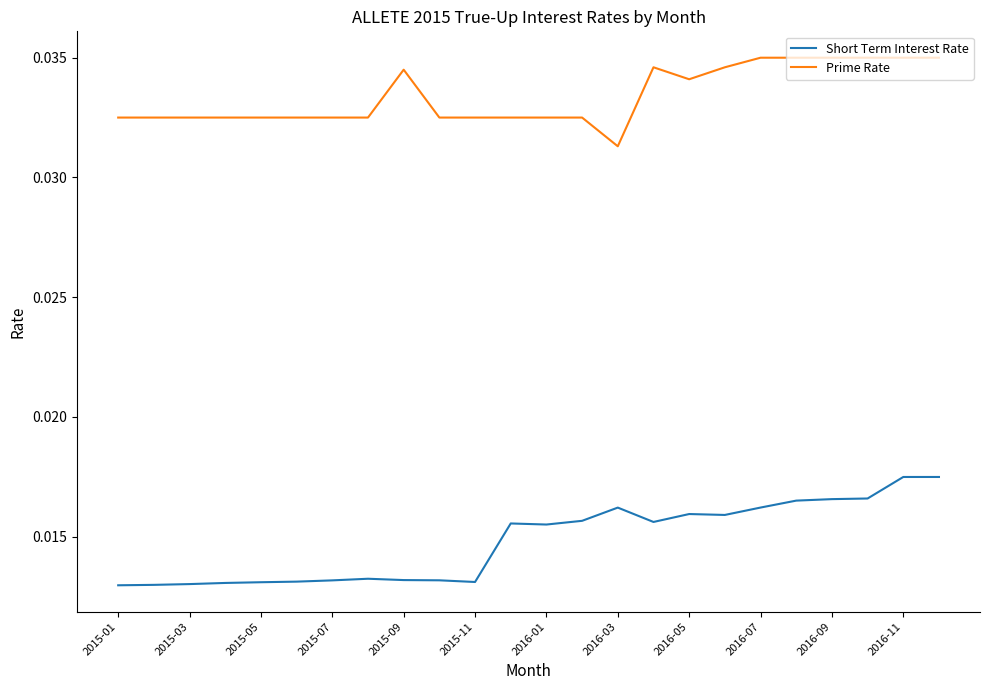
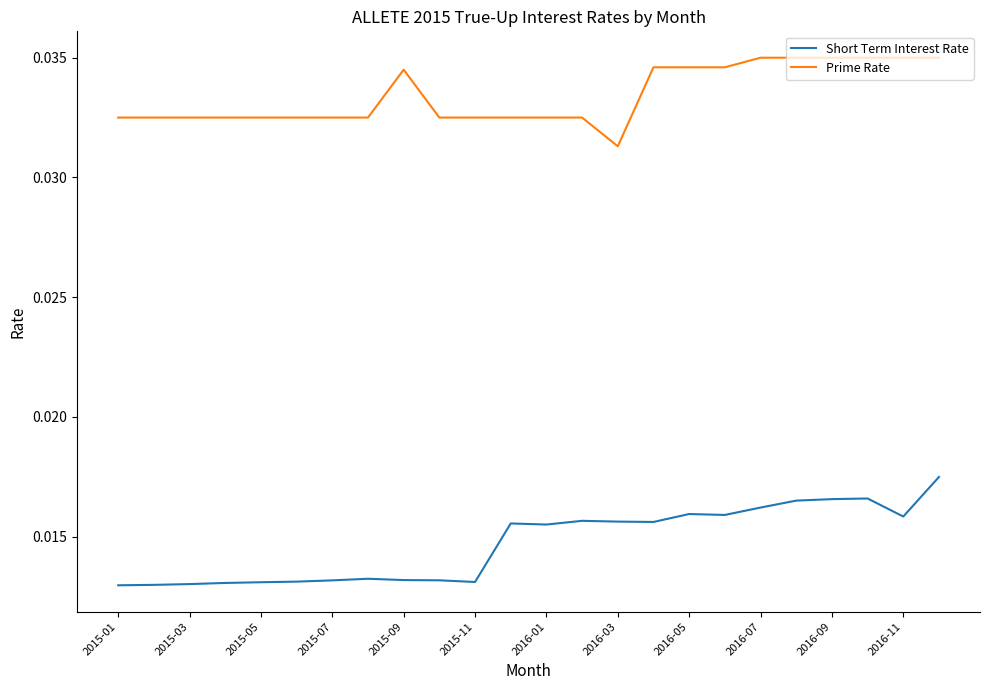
Short Term Interest Rate, 2016-03: 0.0162 -> 0.0156
Prime Rate, 2016-05: 0.0341 -> 0.0346
Short Term Interest Rate, 2016-11: 0.0175 -> 0.0158
